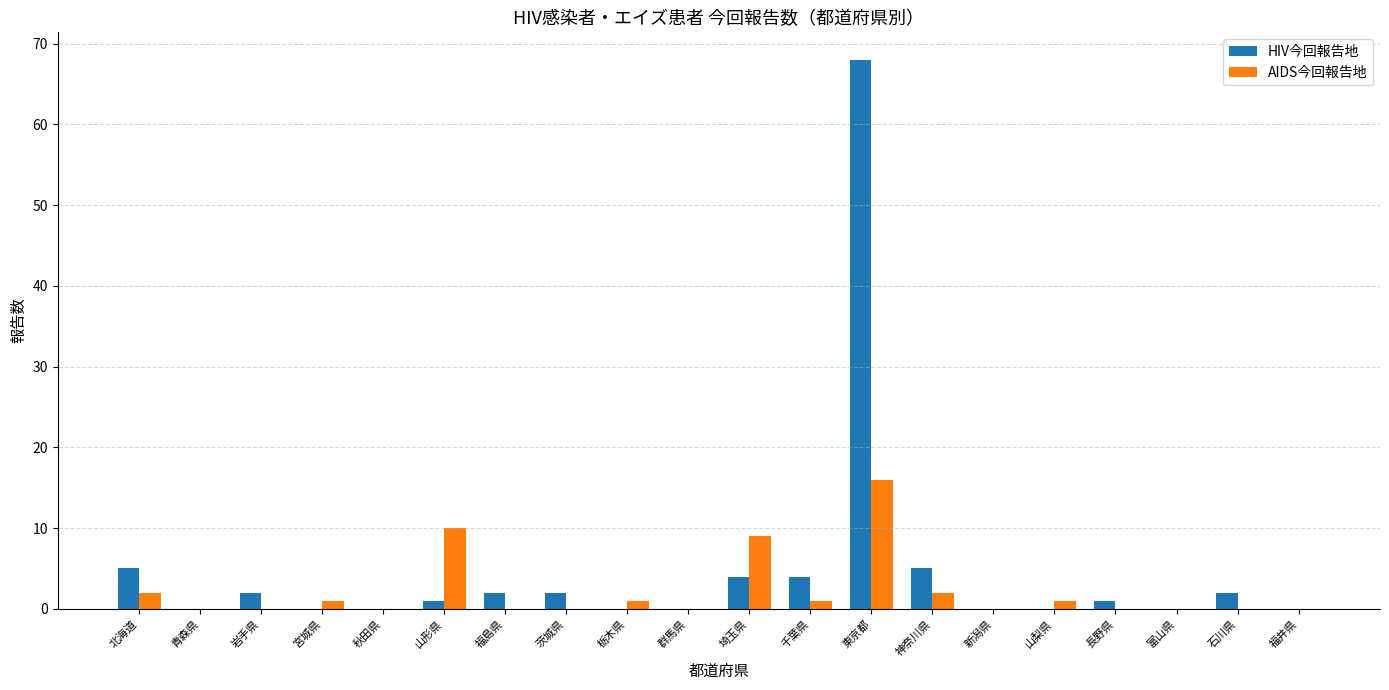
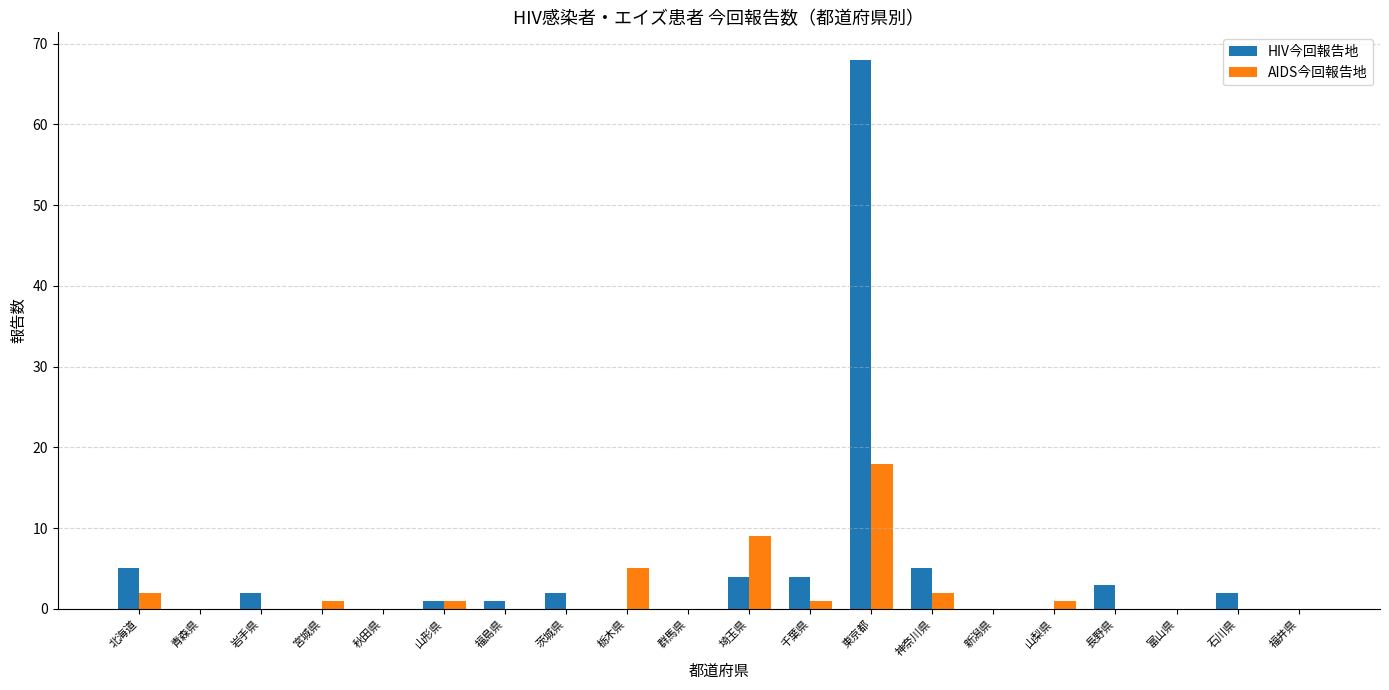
AIDS今回報告地, 山形県: 10 -> 1
HIV今回報告地, 福島県: 2 -> 1
AIDS今回報告地, 栃木県: 1 -> 5
AIDS今回報告地, 東京都: 16 -> 18
HIV今回報告地, 長野県: 1 -> 3
